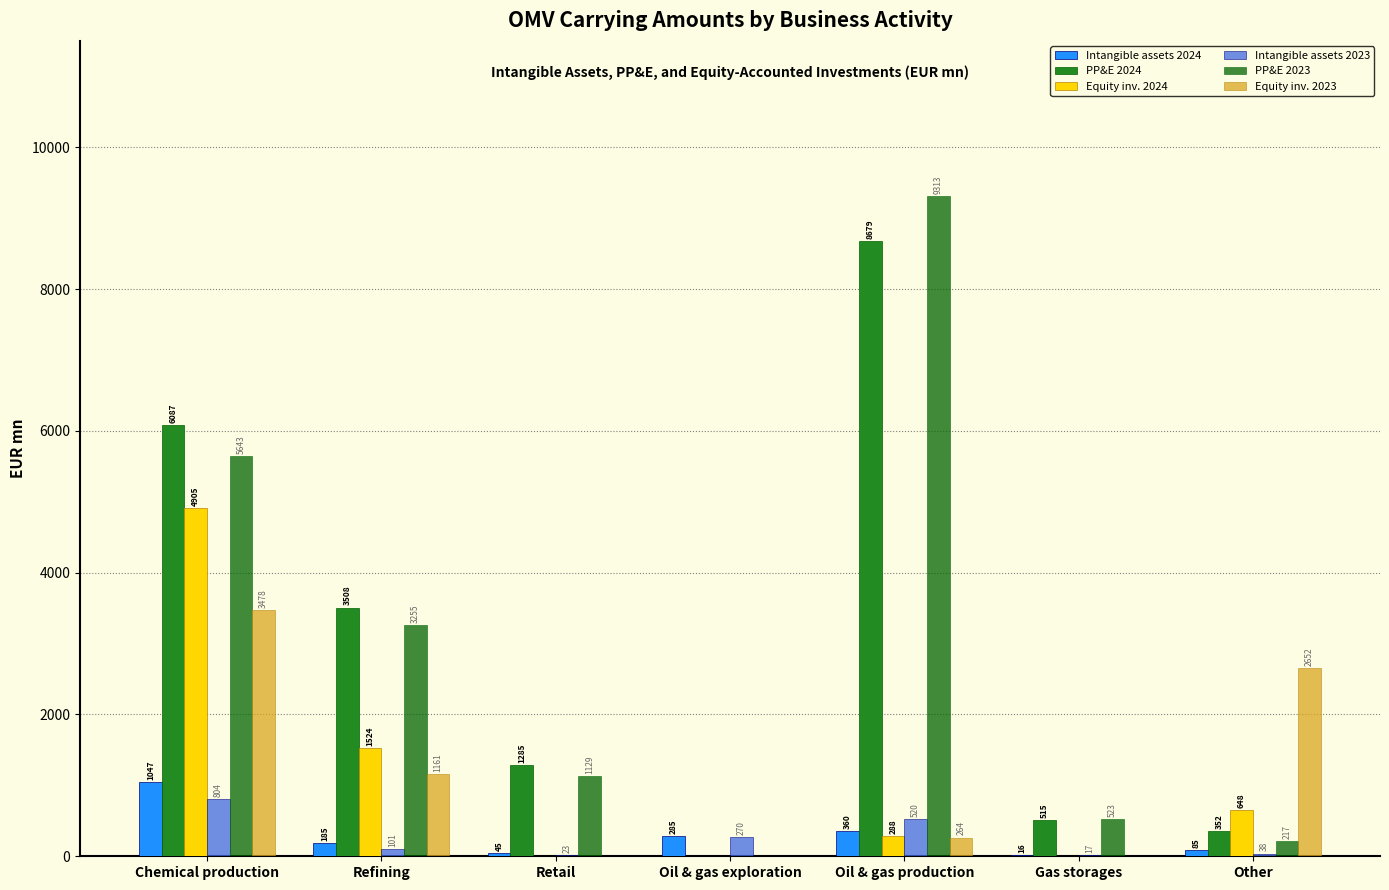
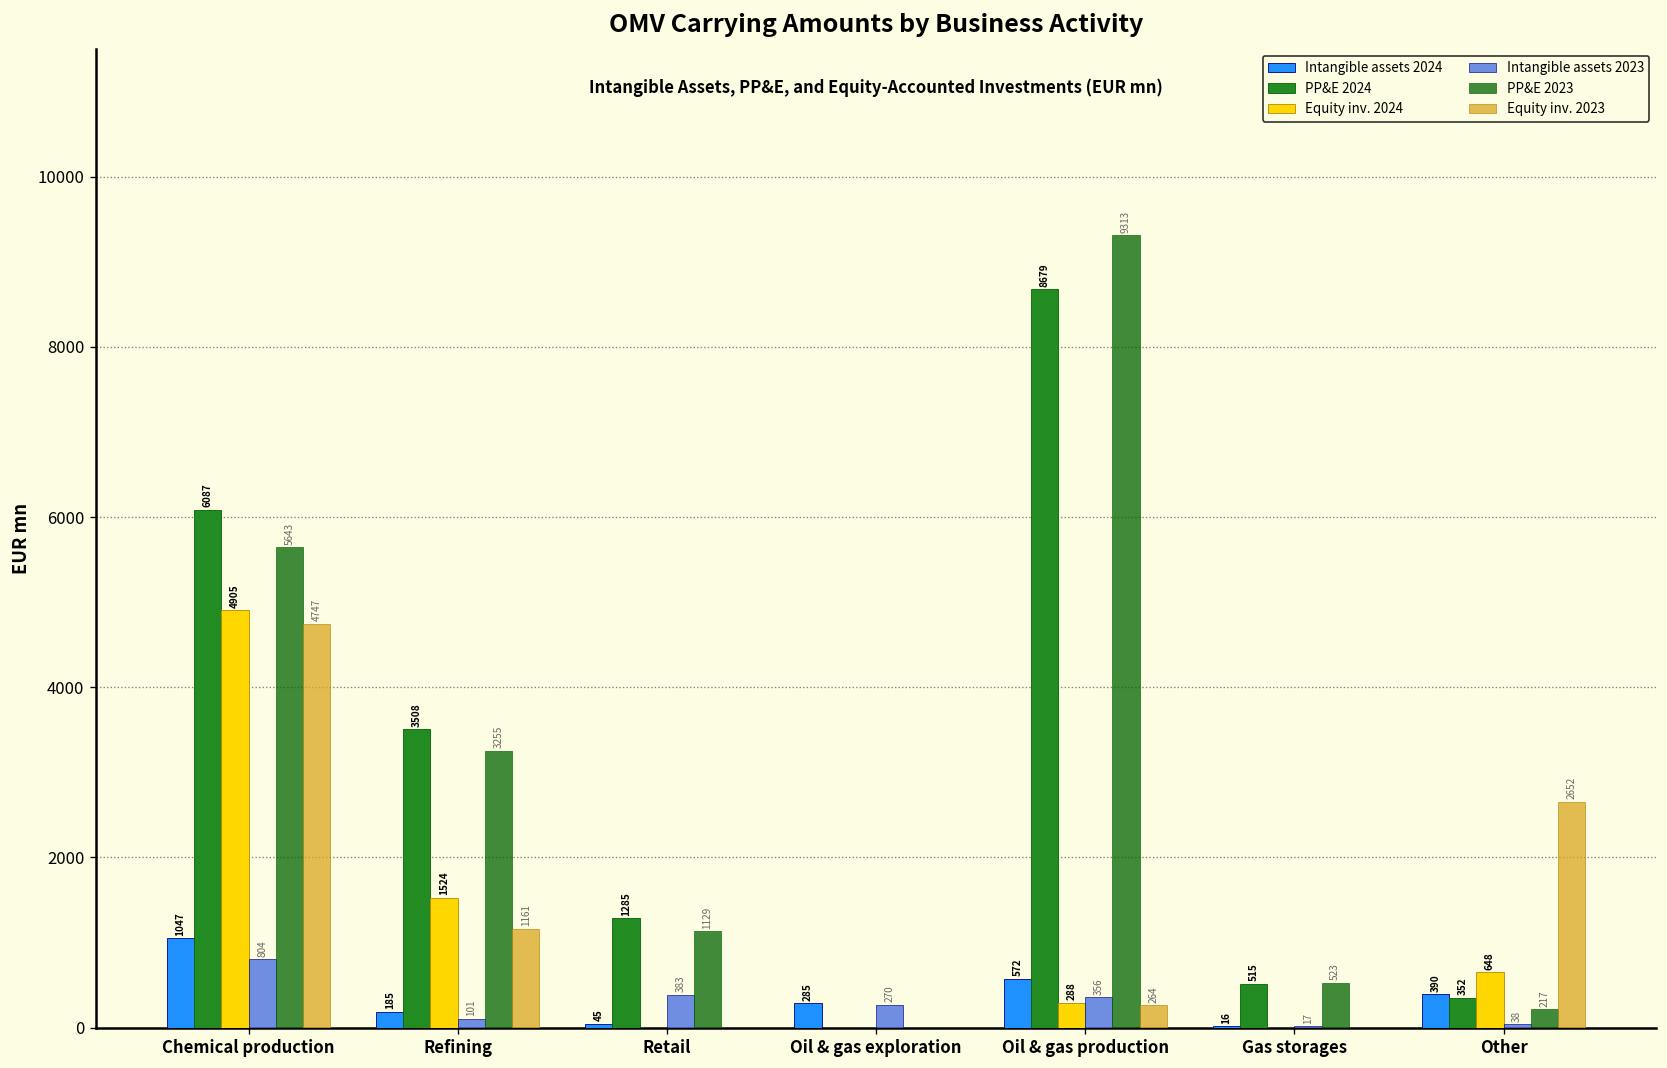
Equity inv. 2023, Chemical production: 3478 -> 4747
Intangible assets 2023, Retail: 23 -> 383
Intangible assets 2024, Oil & gas production: 360 -> 572
Intangible assets 2023, Oil & gas production: 520 -> 356
Intangible assets 2024, Other: 85 -> 390
